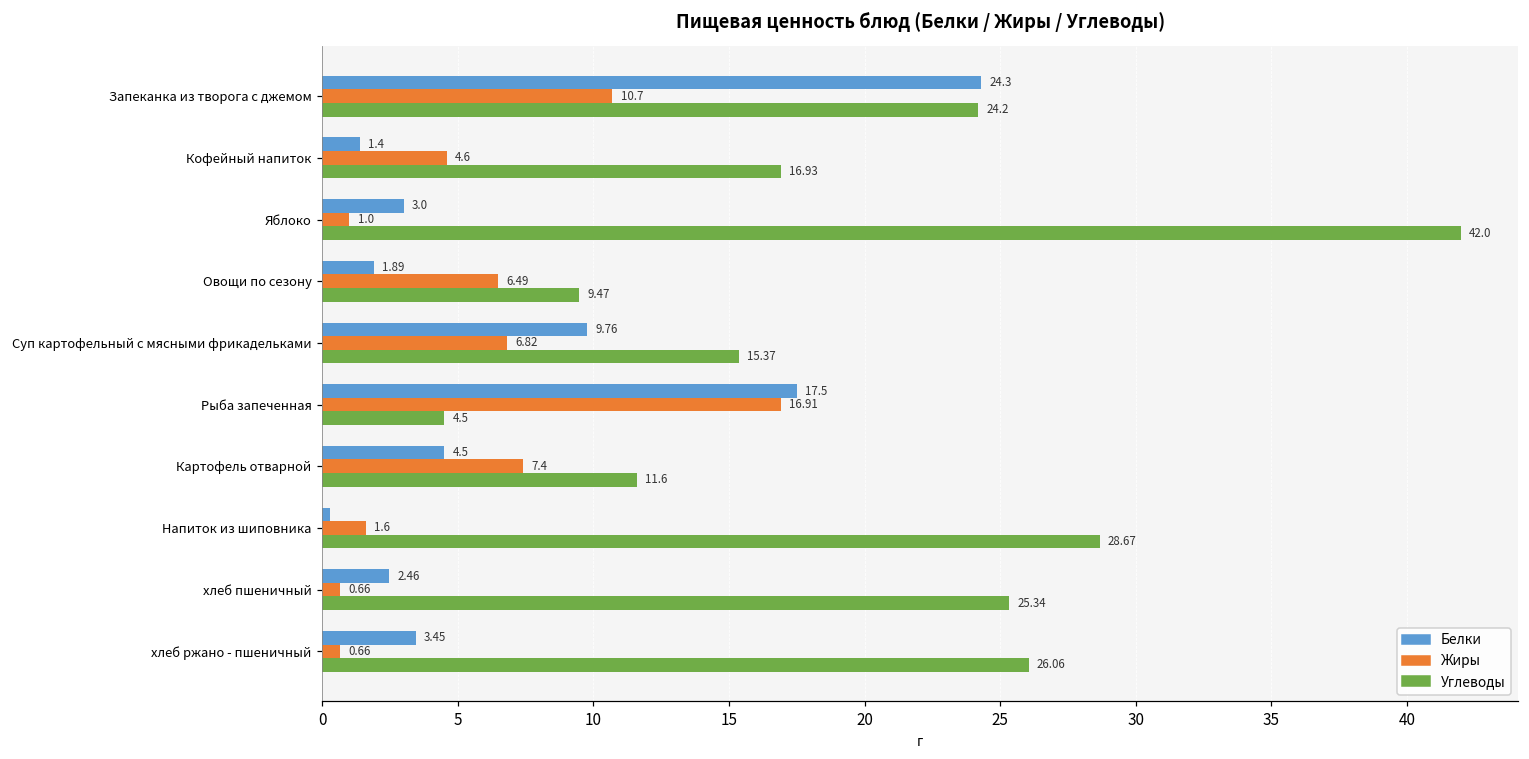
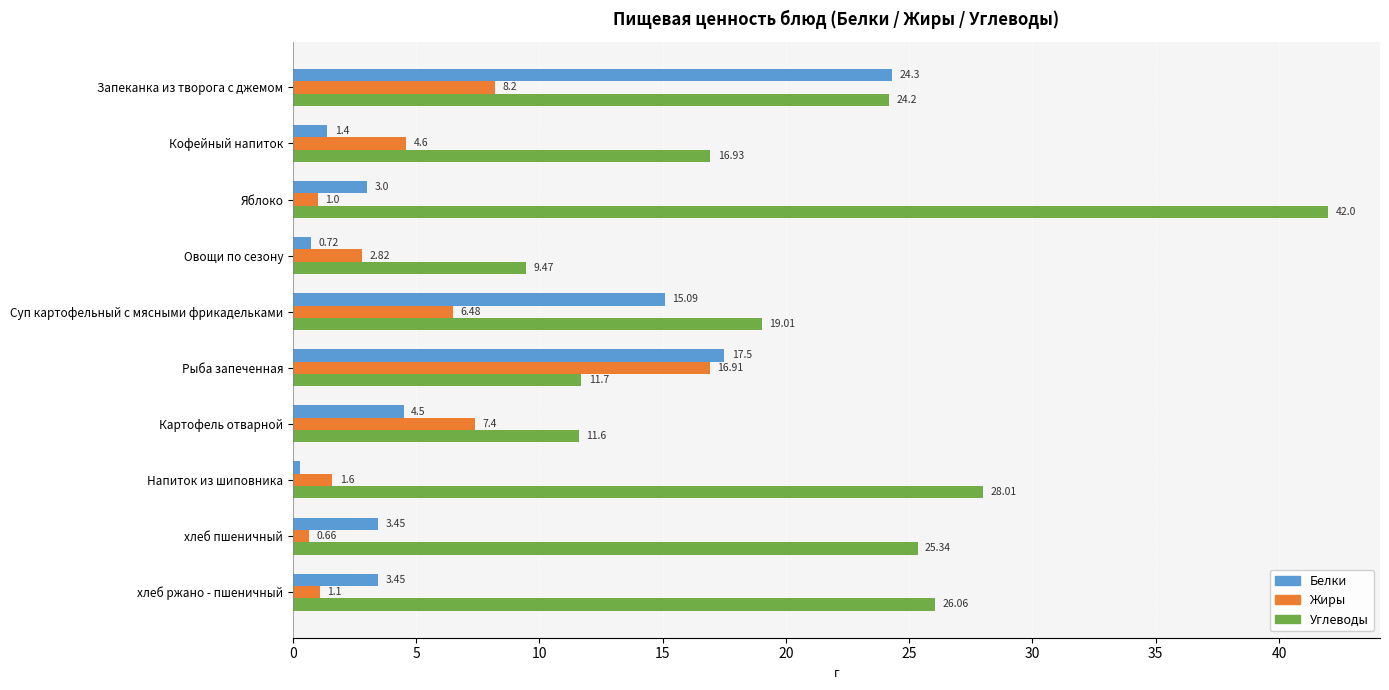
Жиры, Запеканка из творога с джемом: 10.7 -> 8.2
Белки, Овощи по сезону: 1.89 -> 0.72
Жиры, Овощи по сезону: 6.49 -> 2.82
Белки, Суп картофельный с мясными фрикадельками: 9.76 -> 15.09
Жиры, Суп картофельный с мясными фрикадельками: 6.82 -> 6.48
Углеводы, Суп картофельный с мясными фрикадельками: 15.37 -> 19.01
Углеводы, Рыба запеченная: 4.5 -> 11.7
Углеводы, Напиток из шиповника: 28.67 -> 28.01
Белки, хлеб пшеничный: 2.46 -> 3.45
Жиры, хлеб ржано - пшеничный: 0.66 -> 1.1
